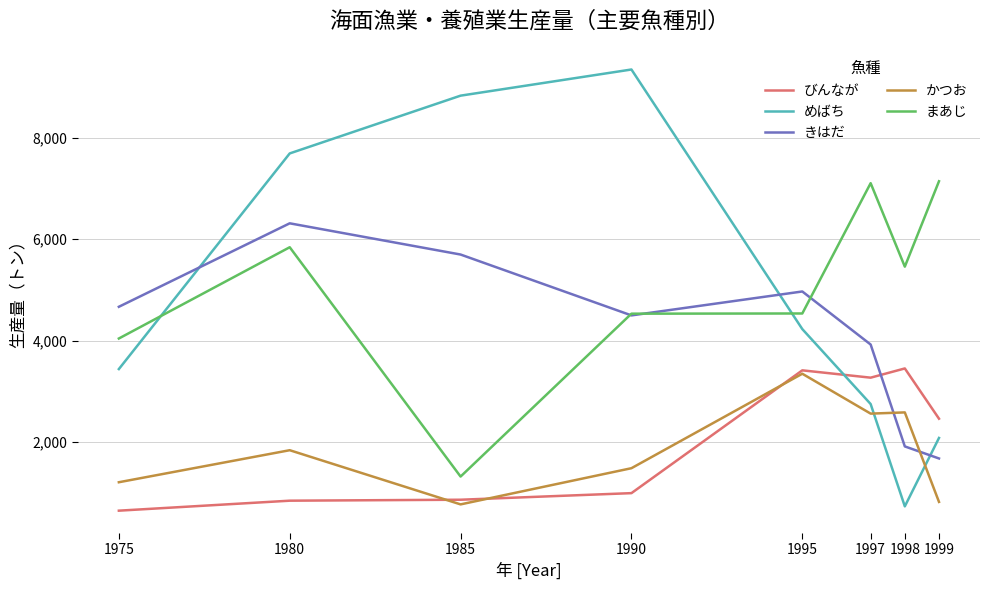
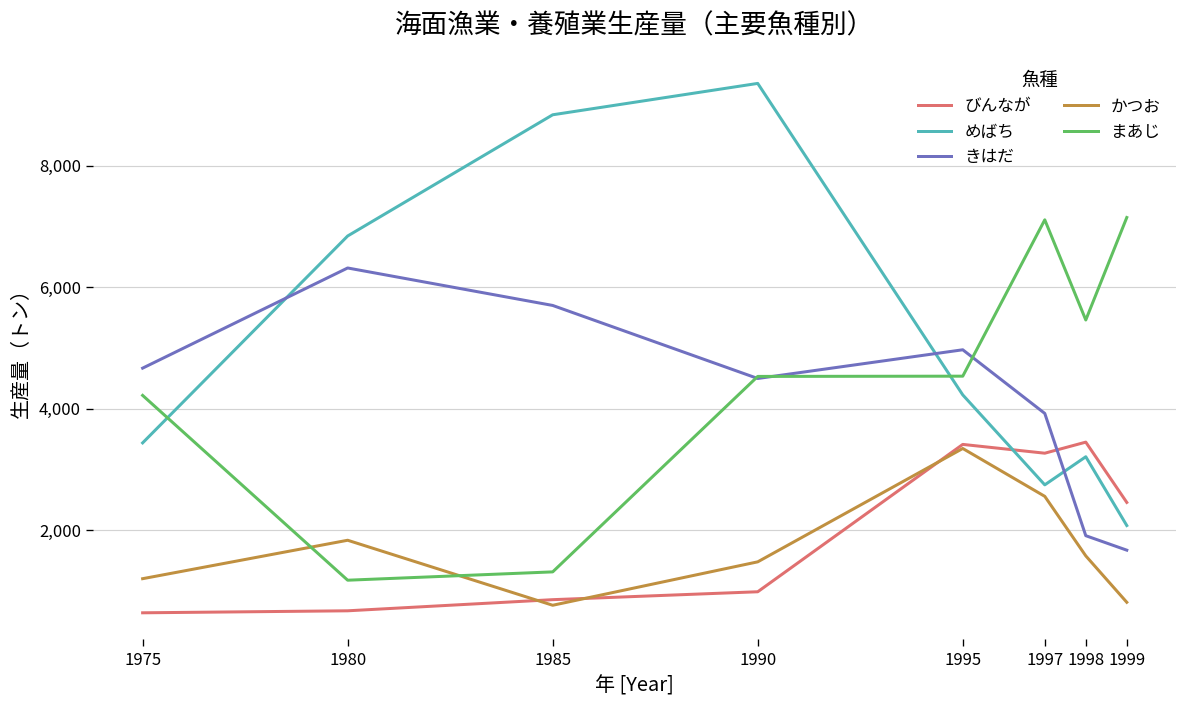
まあじ, 1975: 4,000 -> 4,200
びんなが, 1980: 800 -> 700
めばち, 1980: 7,700 -> 6,800
まあじ, 1980: 5,800 -> 1,200
めばち, 1998: 700 -> 3,200
かつお, 1998: 2,600 -> 1,600
